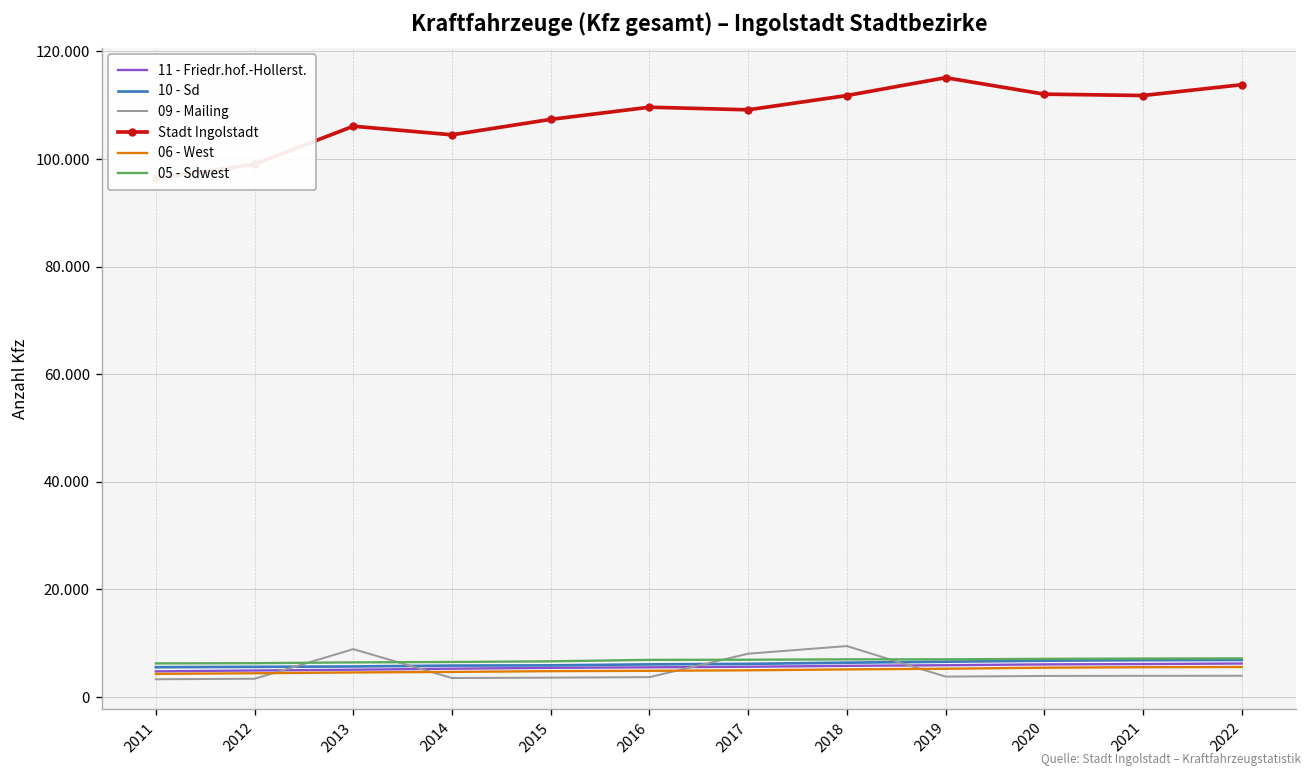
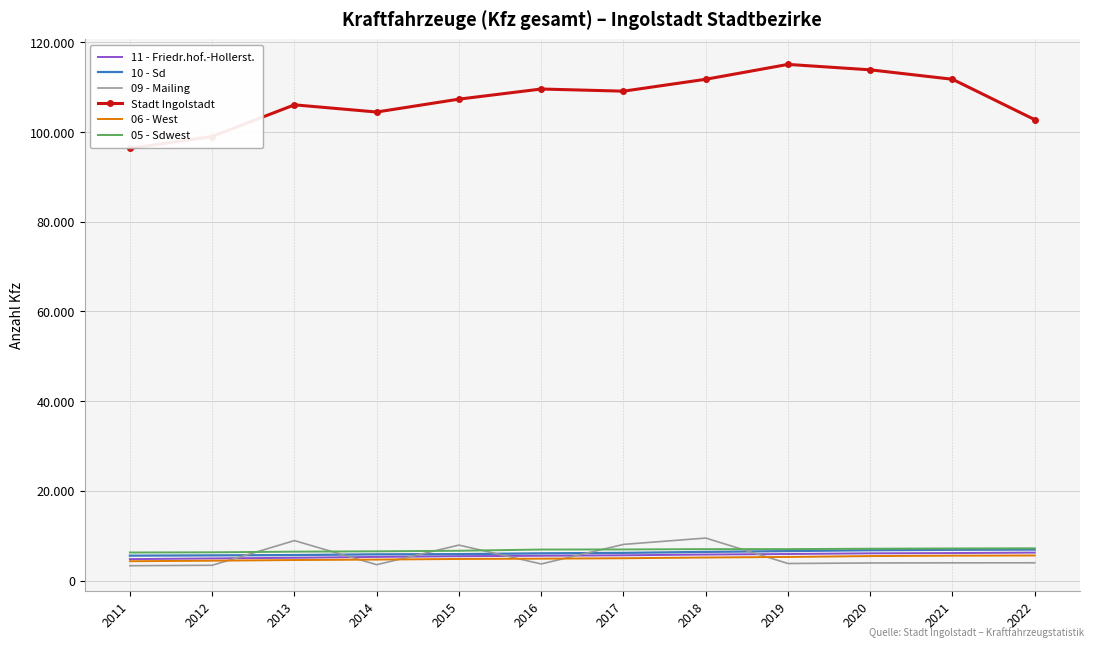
09 - Mailing, 2015: 4 -> 8
Stadt Ingolstadt, 2020: 112 -> 114
Stadt Ingolstadt, 2022: 114 -> 103
